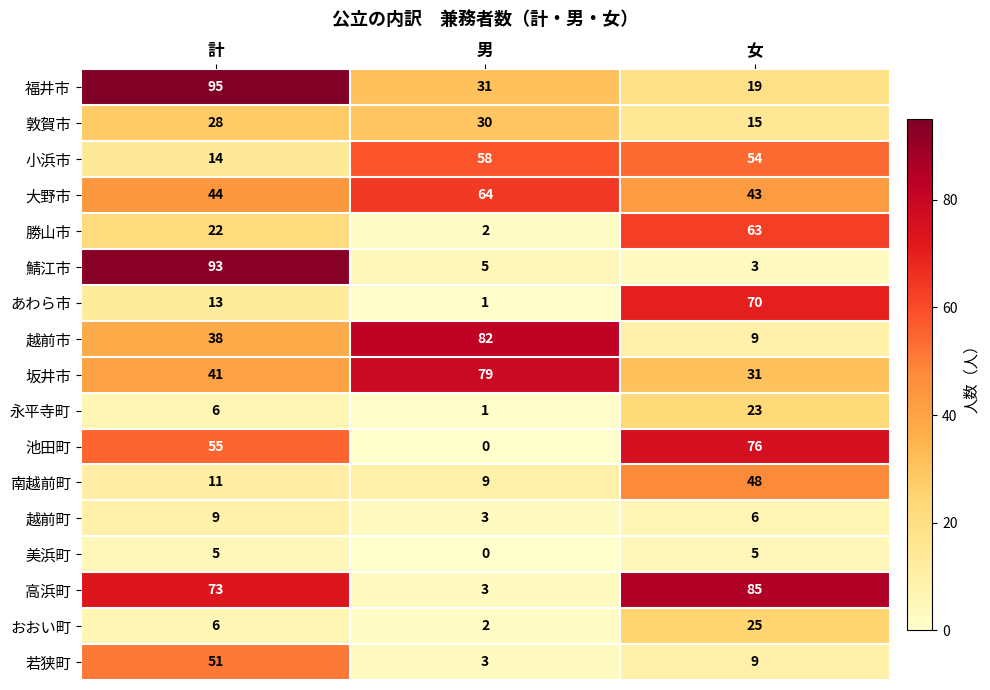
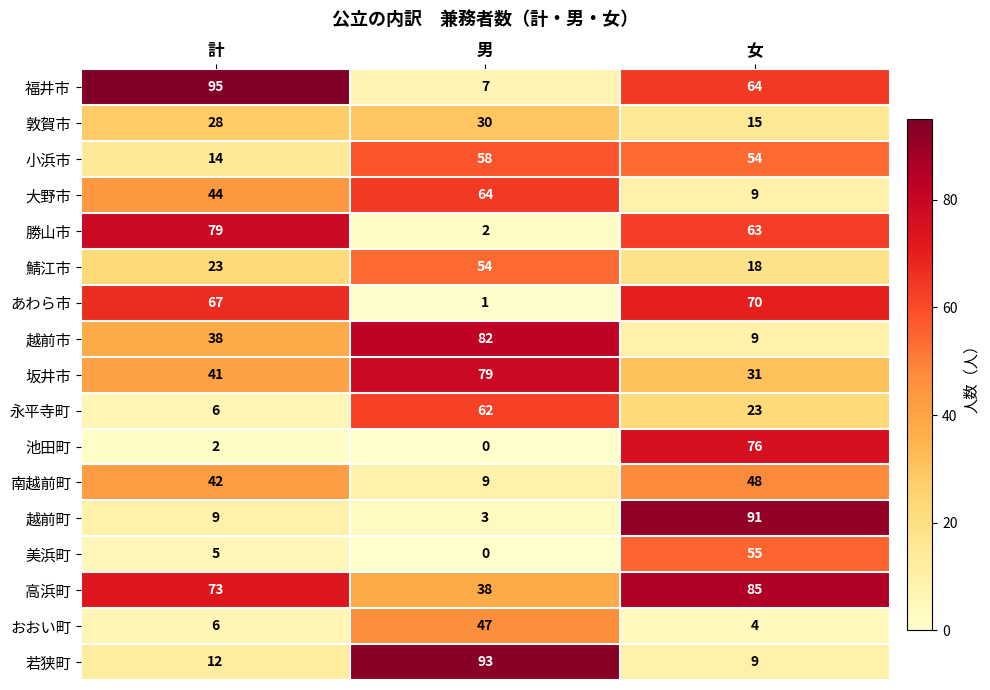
福井市, 男: 31 -> 7
福井市, 女: 19 -> 64
大野市, 女: 43 -> 9
勝山市, 計: 22 -> 79
鯖江市, 計: 93 -> 23
鯖江市, 男: 5 -> 54
鯖江市, 女: 3 -> 18
あわら市, 計: 13 -> 67
永平寺町, 男: 1 -> 62
池田町, 計: 55 -> 2
南越前町, 計: 11 -> 42
越前町, 女: 6 -> 91
美浜町, 女: 5 -> 55
高浜町, 男: 3 -> 38
おおい町, 男: 2 -> 47
おおい町, 女: 25 -> 4
若狭町, 計: 51 -> 12
若狭町, 男: 3 -> 93
